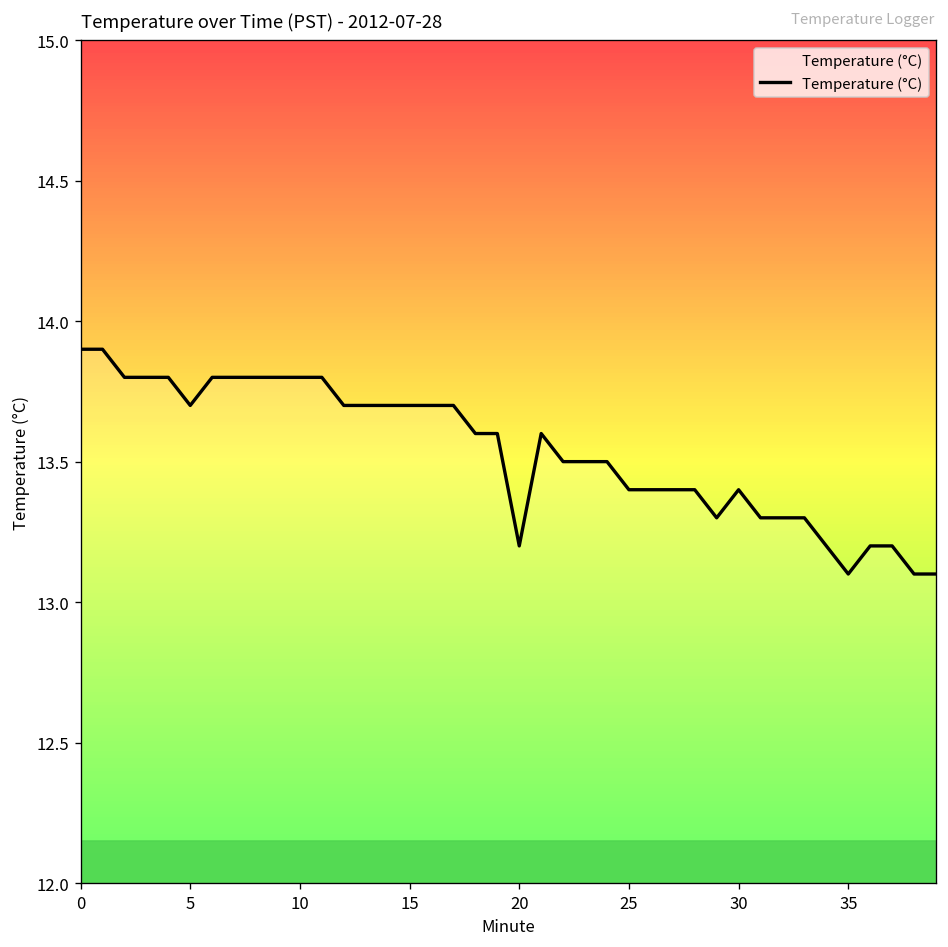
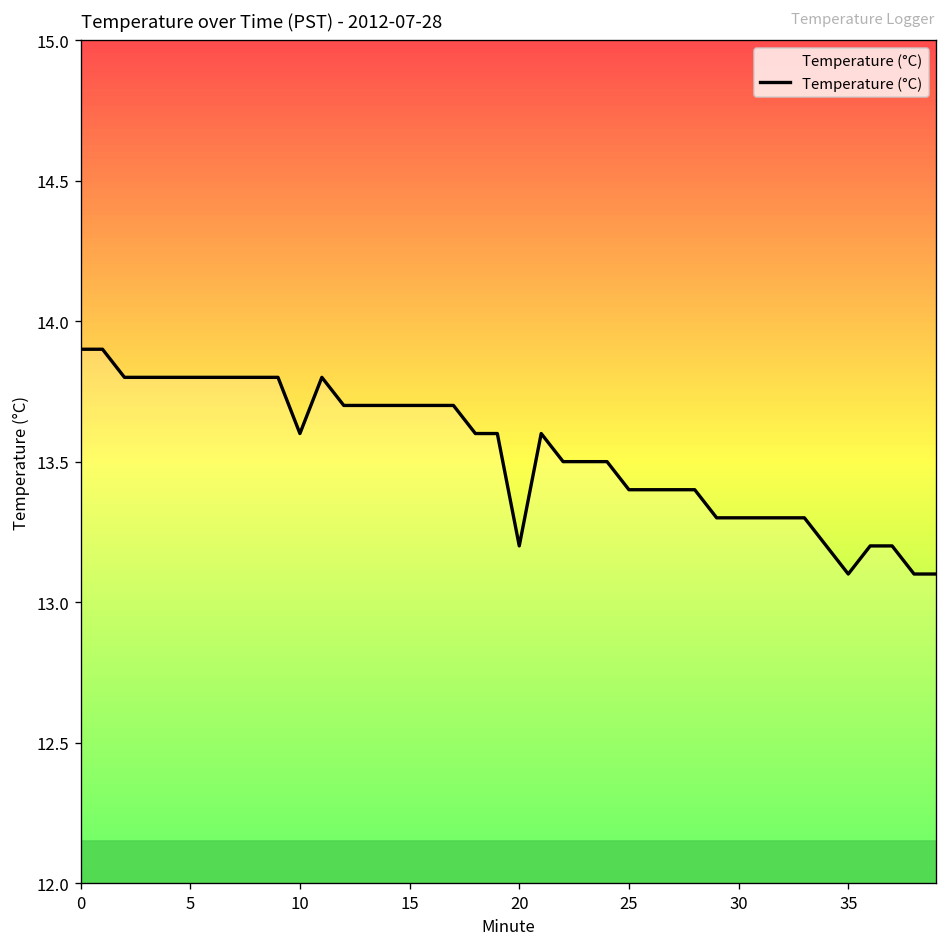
5: 13.7 -> 13.8
10: 13.8 -> 13.6
30: 13.4 -> 13.3
